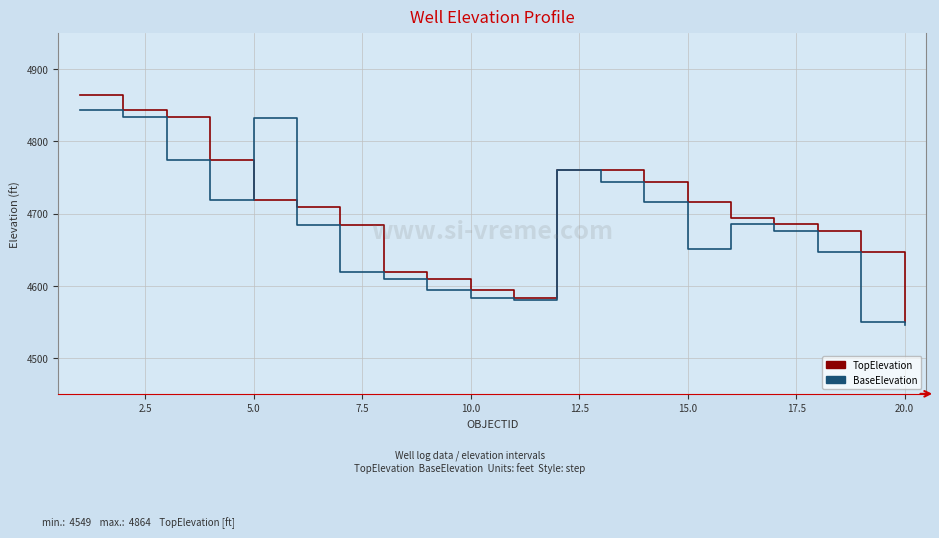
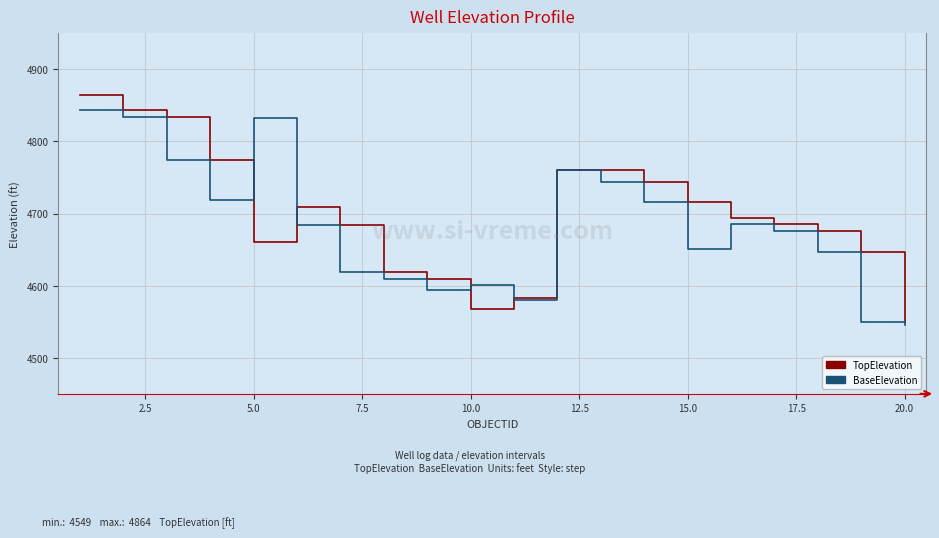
TopElevation, 5.0: 4720 -> 4660
TopElevation, 10.0: 4590 -> 4570
BaseElevation, 10.0: 4580 -> 4600
